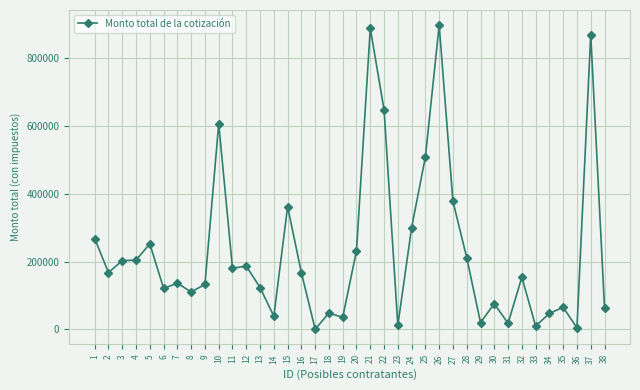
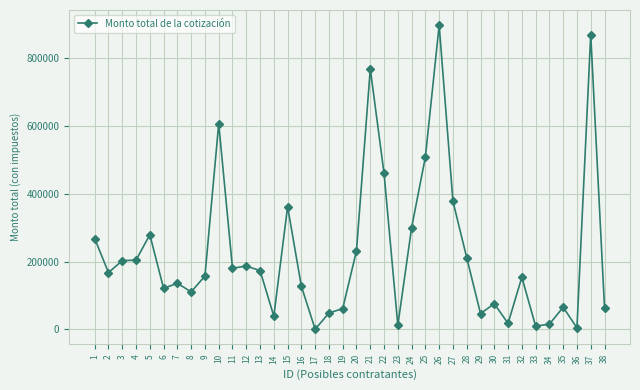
5: 250000 -> 280000
9: 130000 -> 160000
13: 120000 -> 170000
16: 170000 -> 130000
19: 40000 -> 60000
21: 890000 -> 770000
22: 650000 -> 460000
29: 20000 -> 50000
34: 50000 -> 20000
